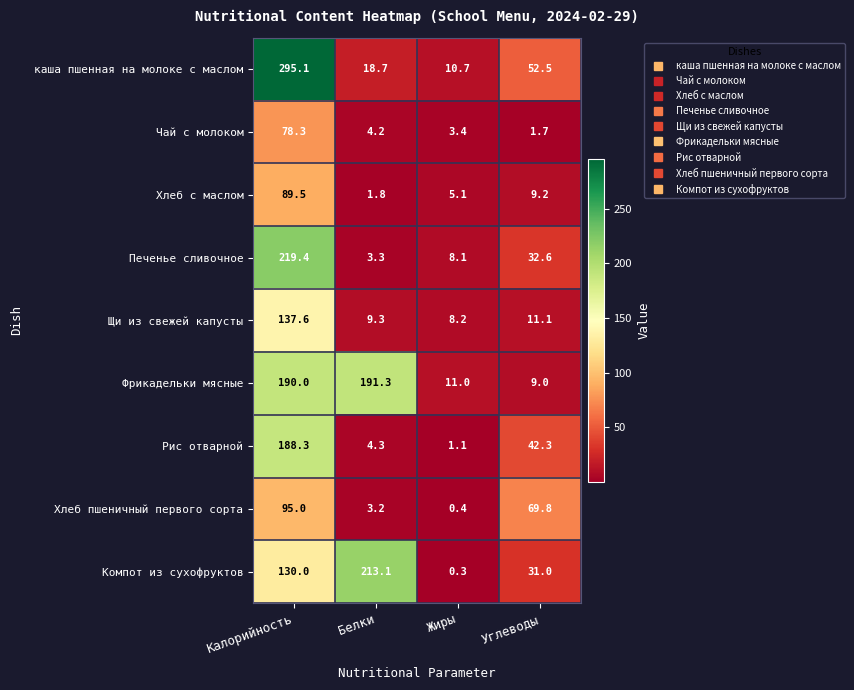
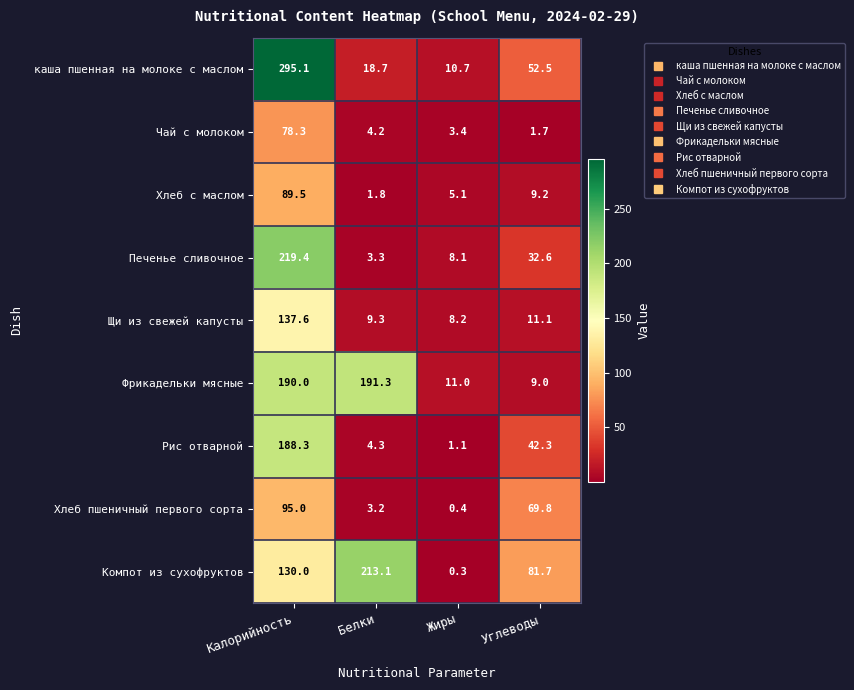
Компот из сухофруктов, Углеводы: 31.0 -> 81.7
